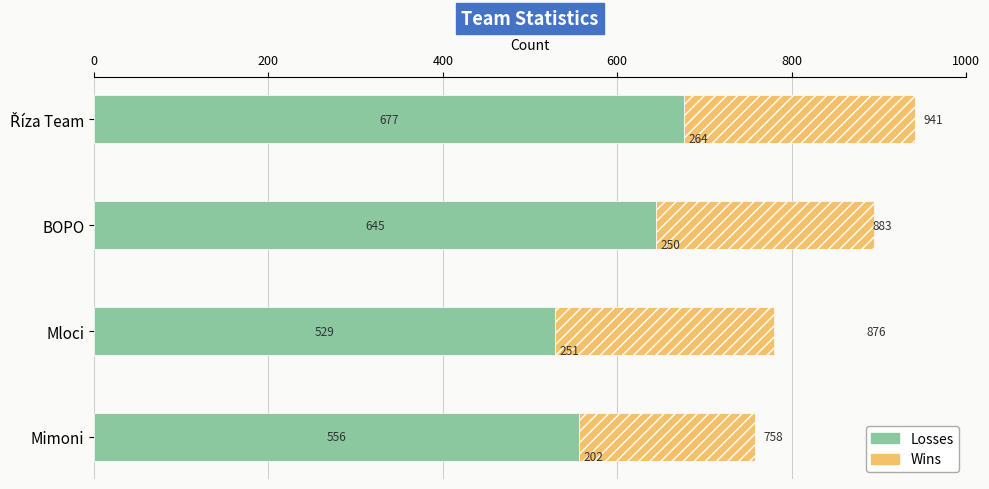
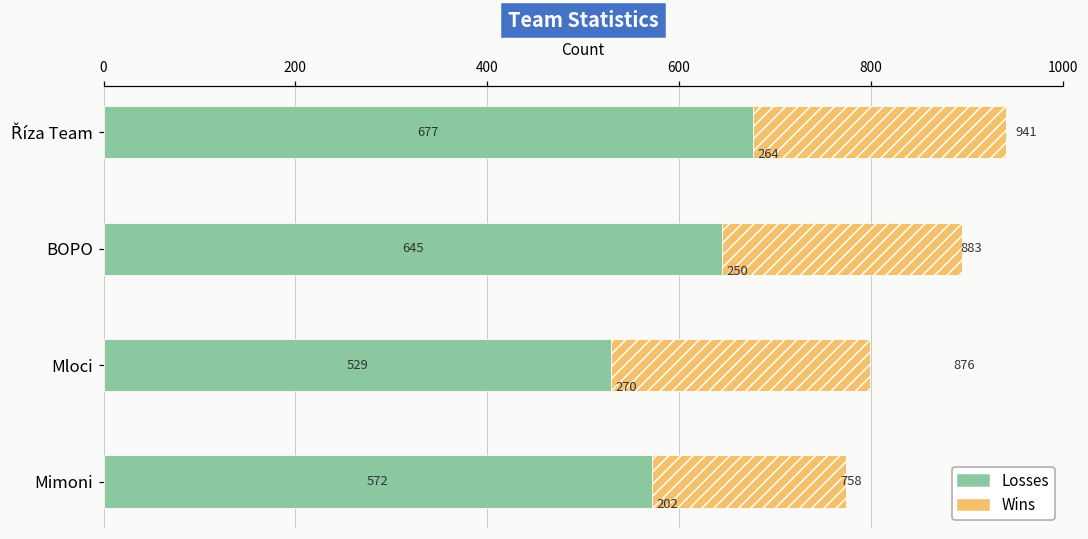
Wins, Mloci: 251 -> 270
Losses, Mimoni: 556 -> 572
